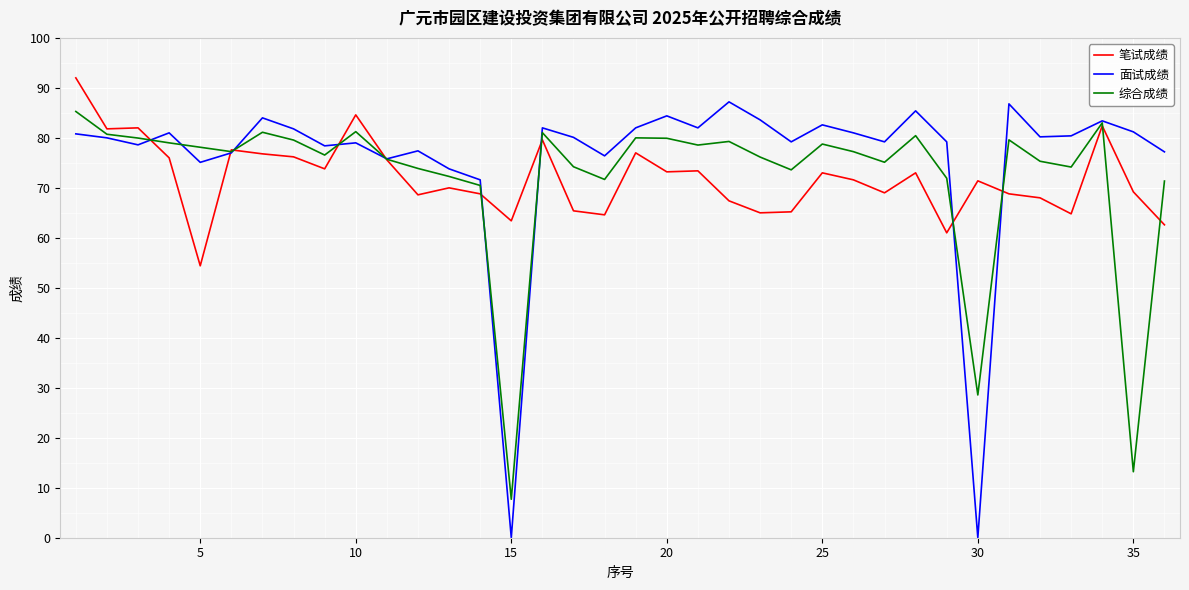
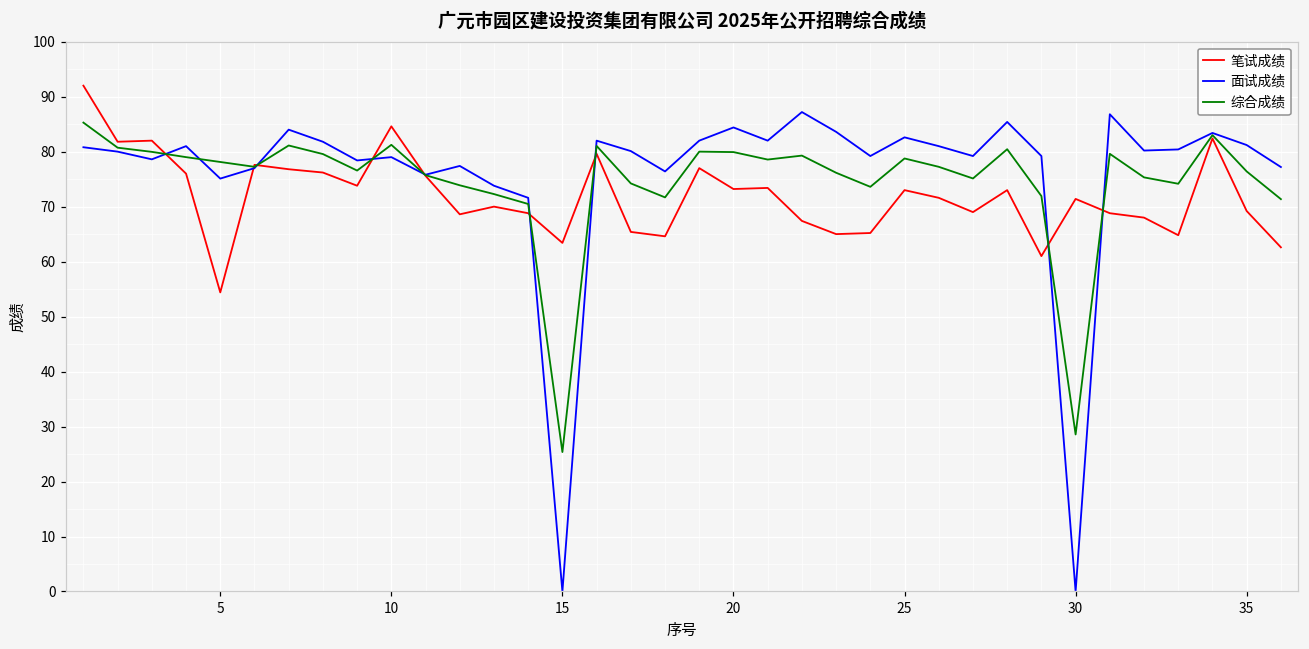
综合成绩, 15: 8 -> 25
综合成绩, 35: 13 -> 76
